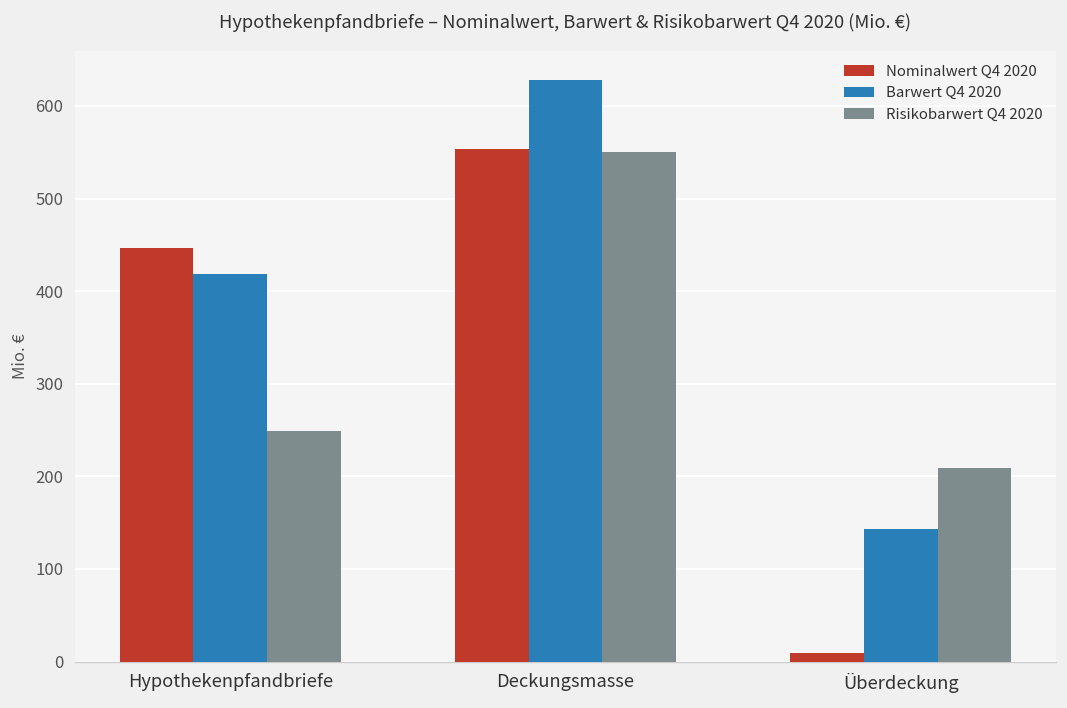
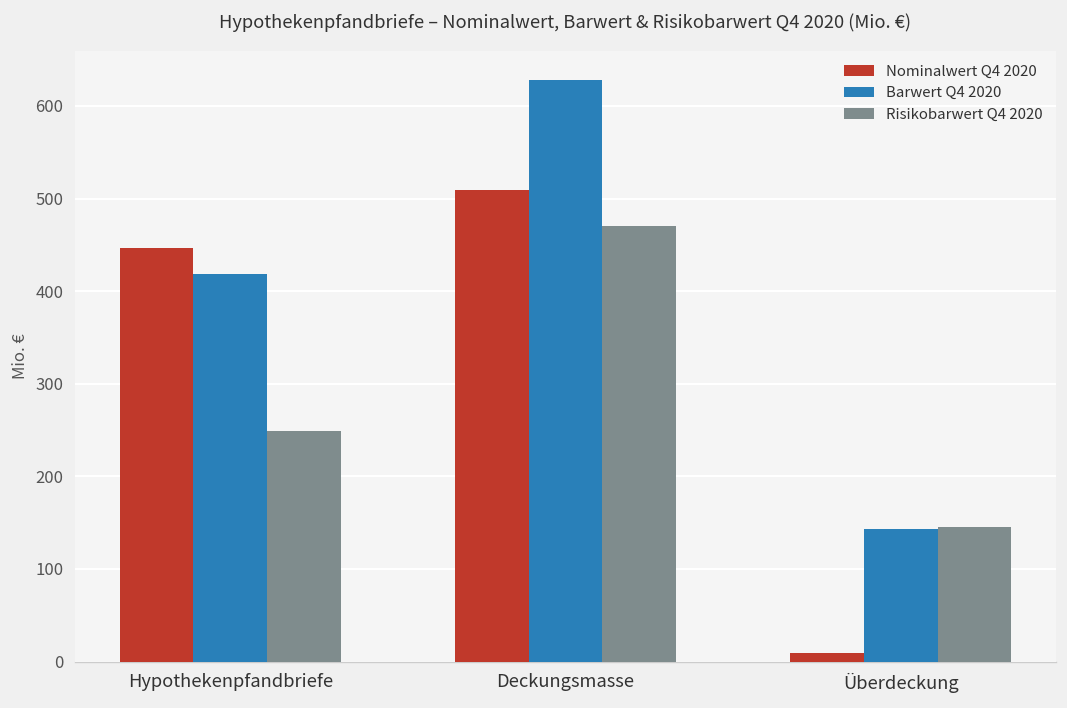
Nominalwert Q4 2020, Deckungsmasse: 550 -> 510
Risikobarwert Q4 2020, Deckungsmasse: 550 -> 470
Risikobarwert Q4 2020, Überdeckung: 210 -> 150
